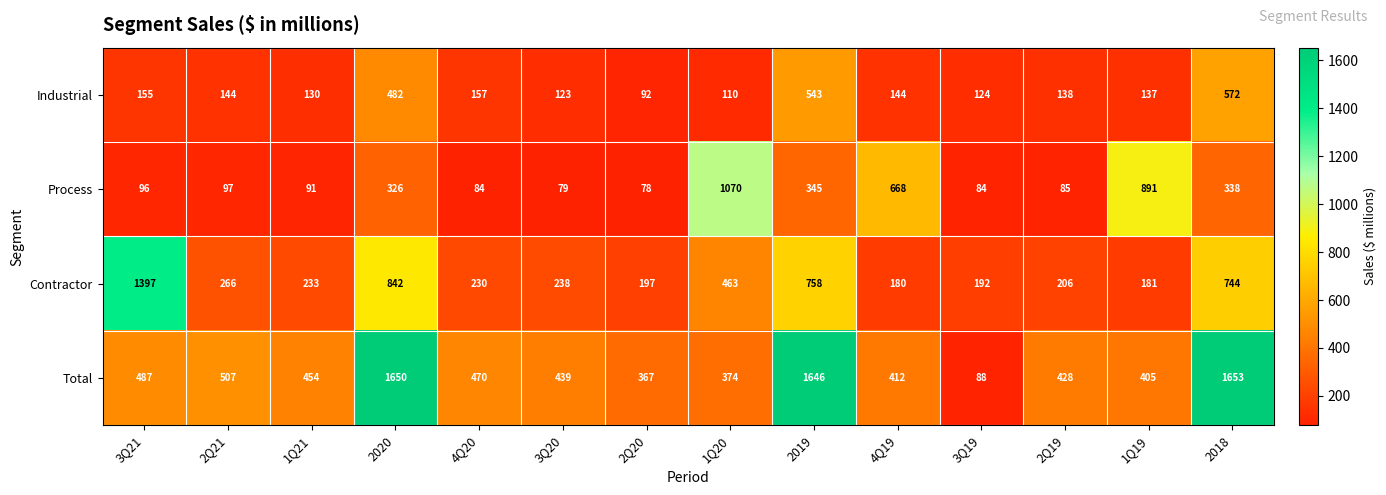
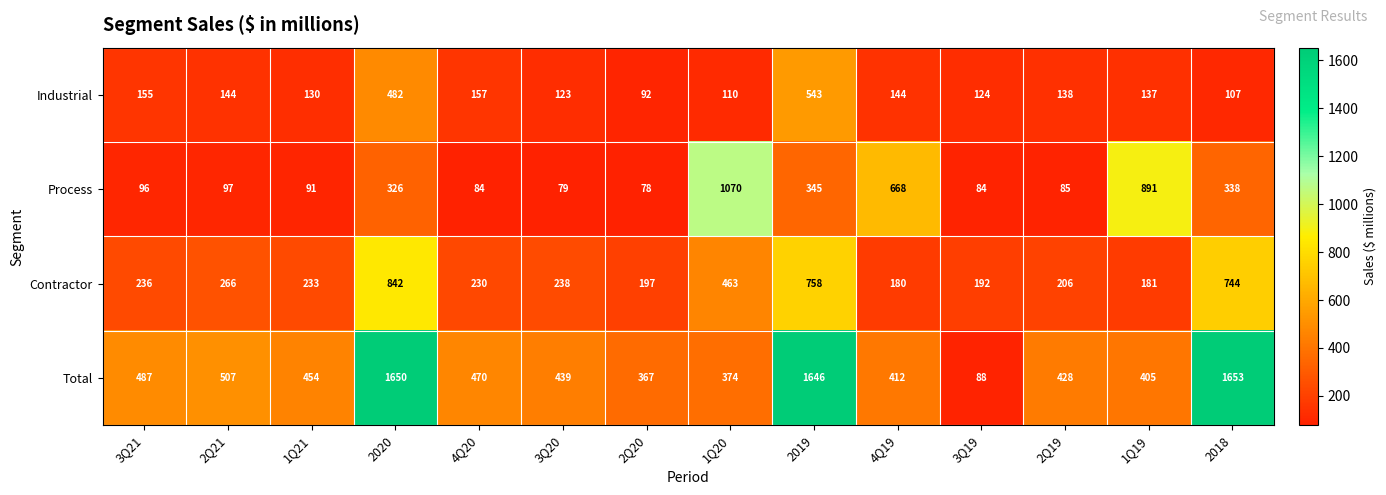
Industrial, 2018: 572 -> 107
Contractor, 3Q21: 1397 -> 236
